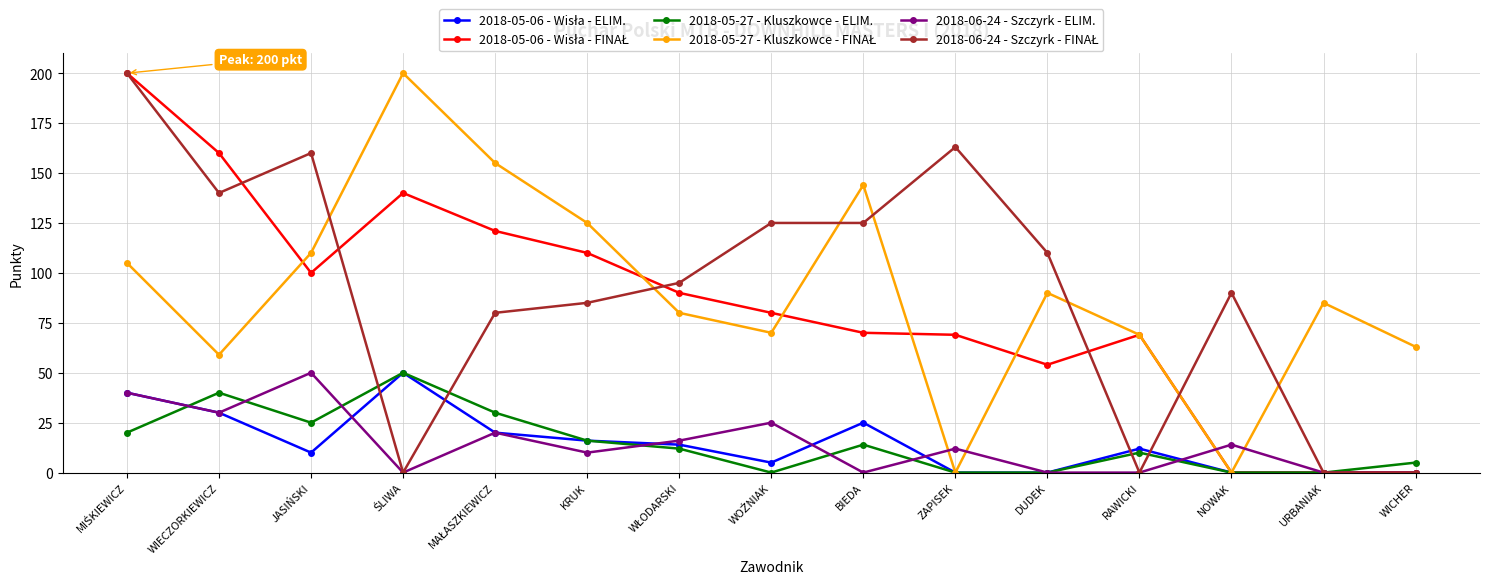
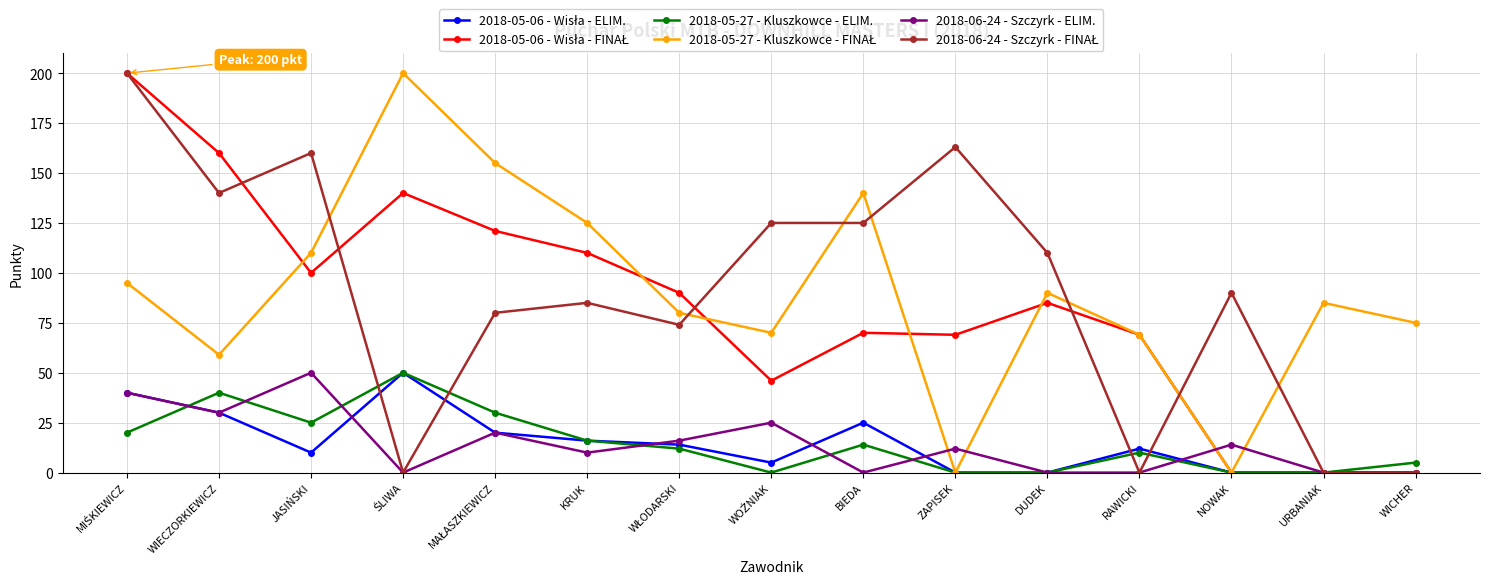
2018-05-27 - Kluszkowce - FINAŁ, MIŚKIEWICZ: 105 -> 95
2018-06-24 - Szczyrk - FINAŁ, WŁODARSKI: 95 -> 74
2018-05-06 - Wisła - FINAŁ, WOŹNIAK: 80 -> 46
2018-05-27 - Kluszkowce - FINAŁ, BIEDA: 144 -> 140
2018-05-06 - Wisła - FINAŁ, DUDEK: 54 -> 85
2018-05-27 - Kluszkowce - FINAŁ, WICHER: 63 -> 75
